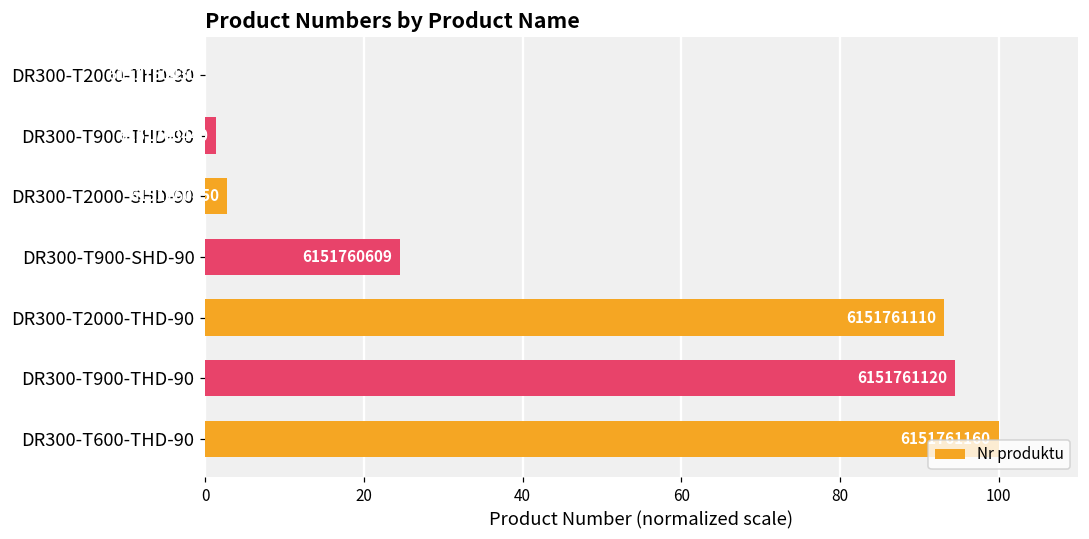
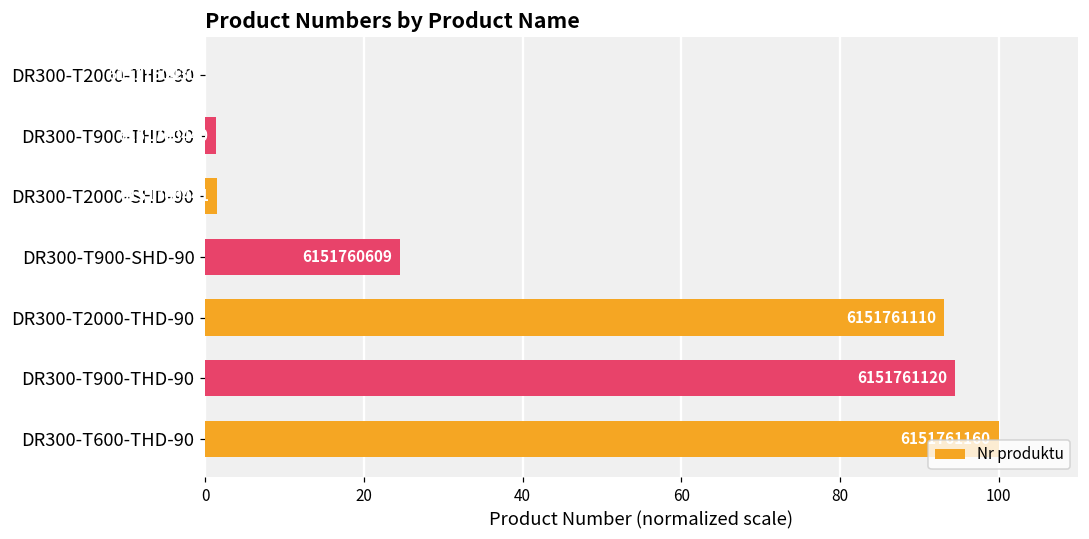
DR300-T2000-SHD-90: 3 -> 2
